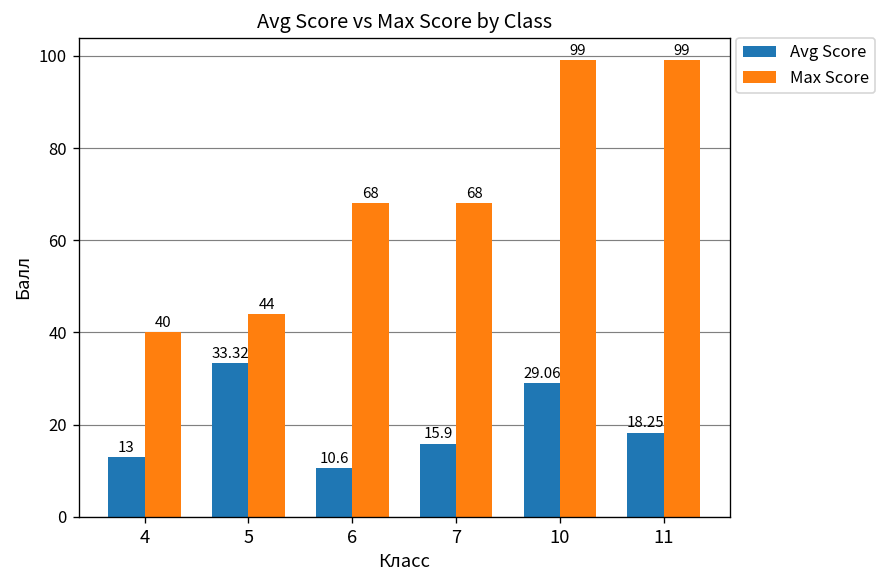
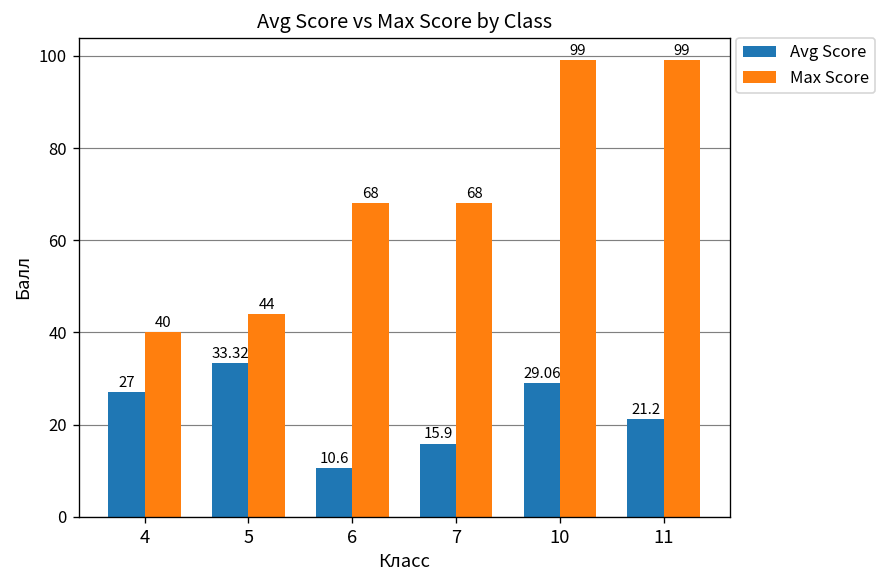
Avg Score, 4: 13 -> 27
Avg Score, 11: 18.25 -> 21.2
